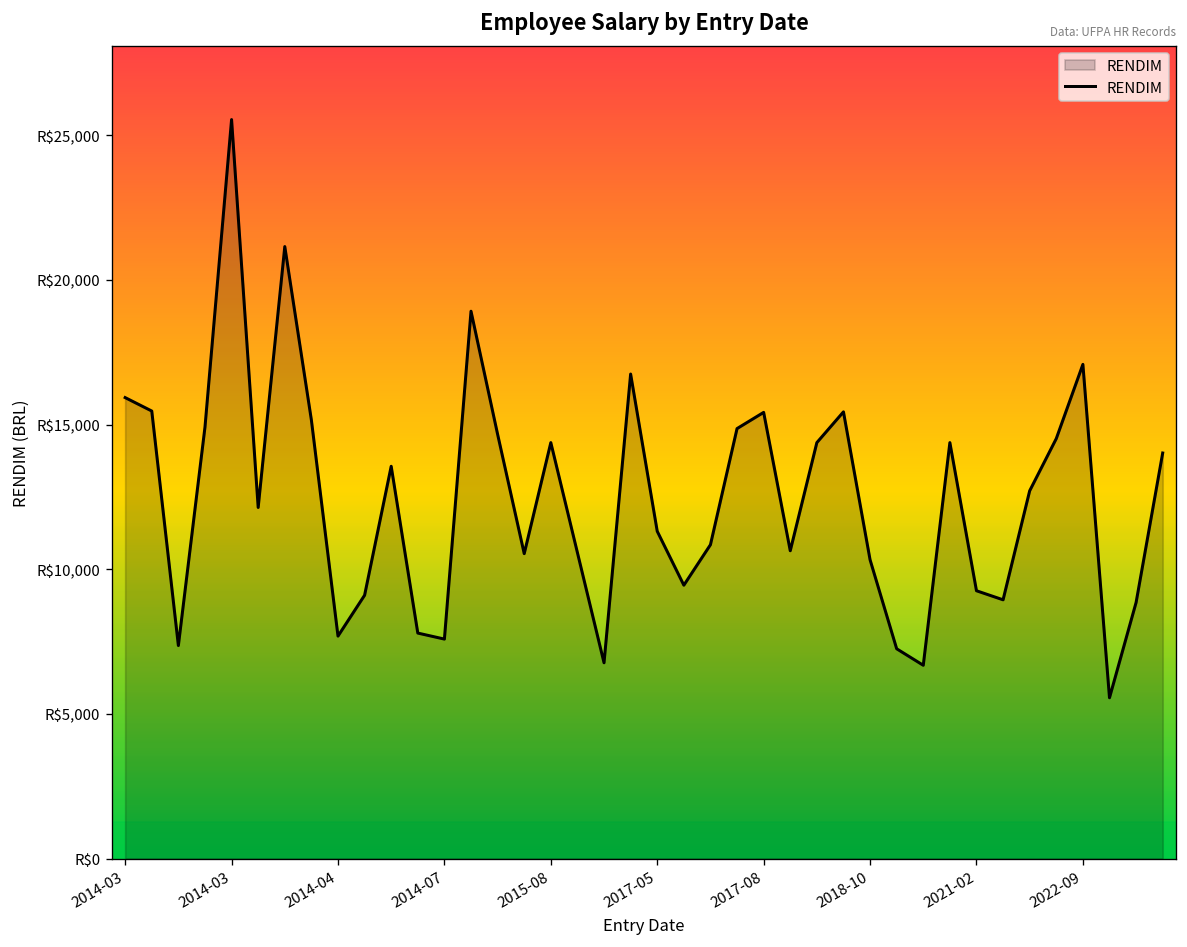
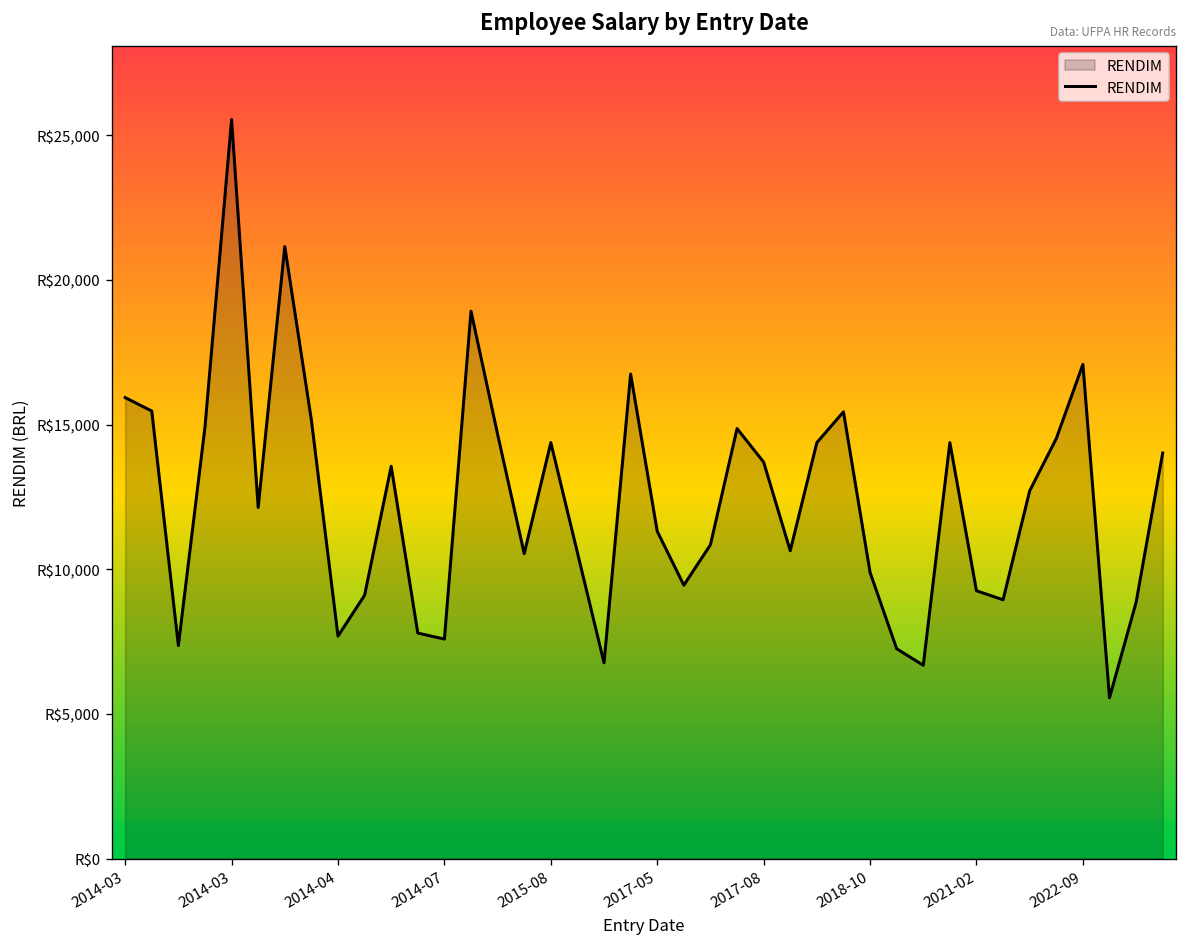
2017-08: R$15,400 -> R$13,700
2018-10: R$10,300 -> R$9,900
